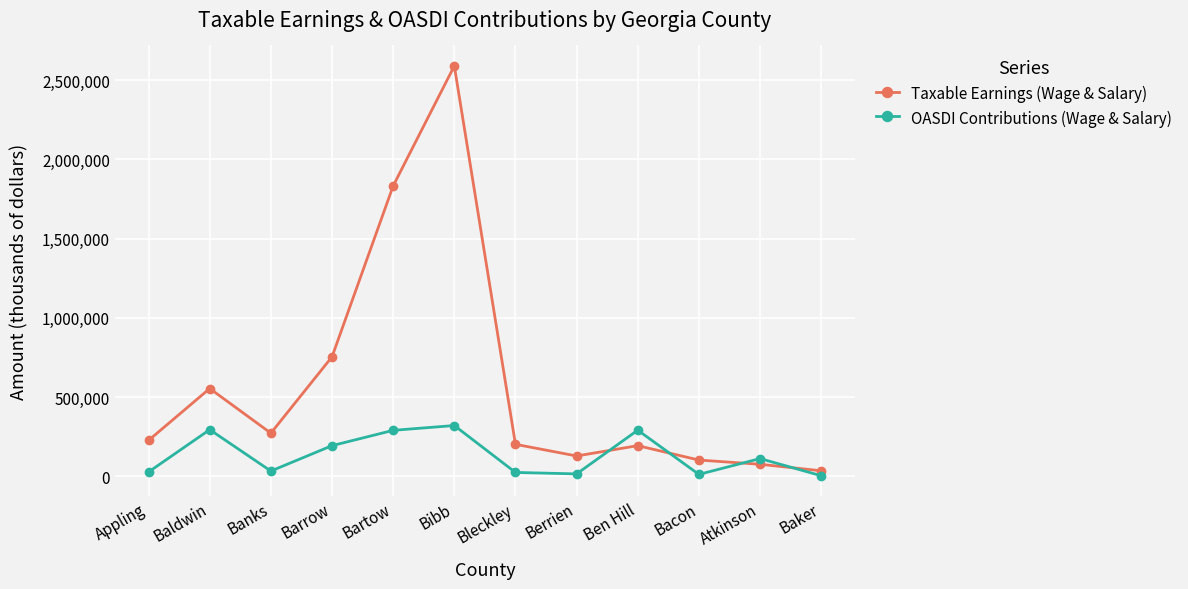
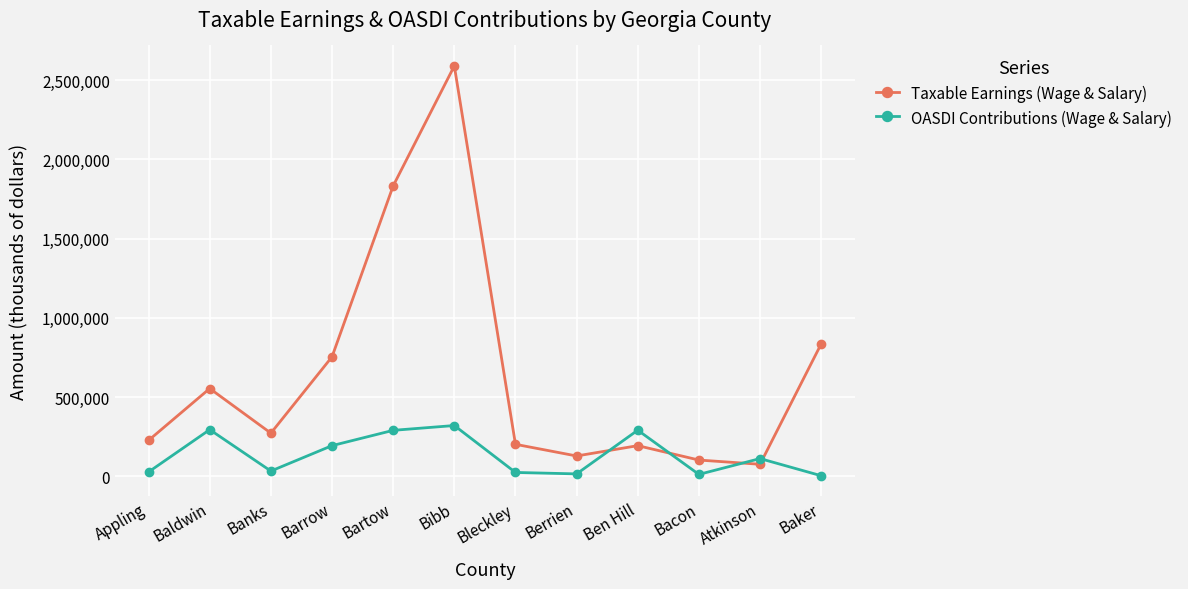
Taxable Earnings (Wage & Salary), Baker: 40,000 -> 840,000
